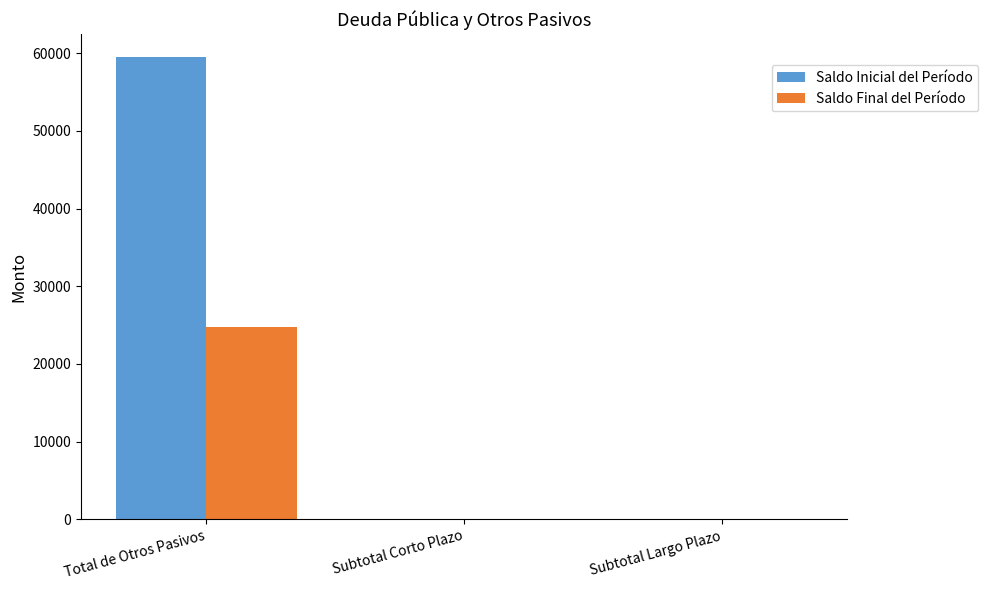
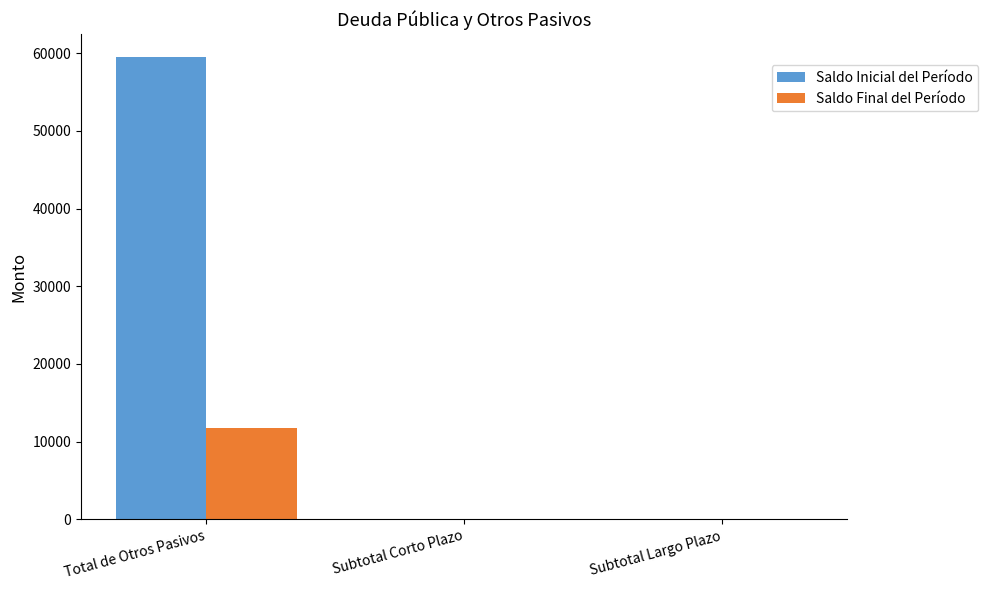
Saldo Final del Período, Total de Otros Pasivos: 25000 -> 12000
